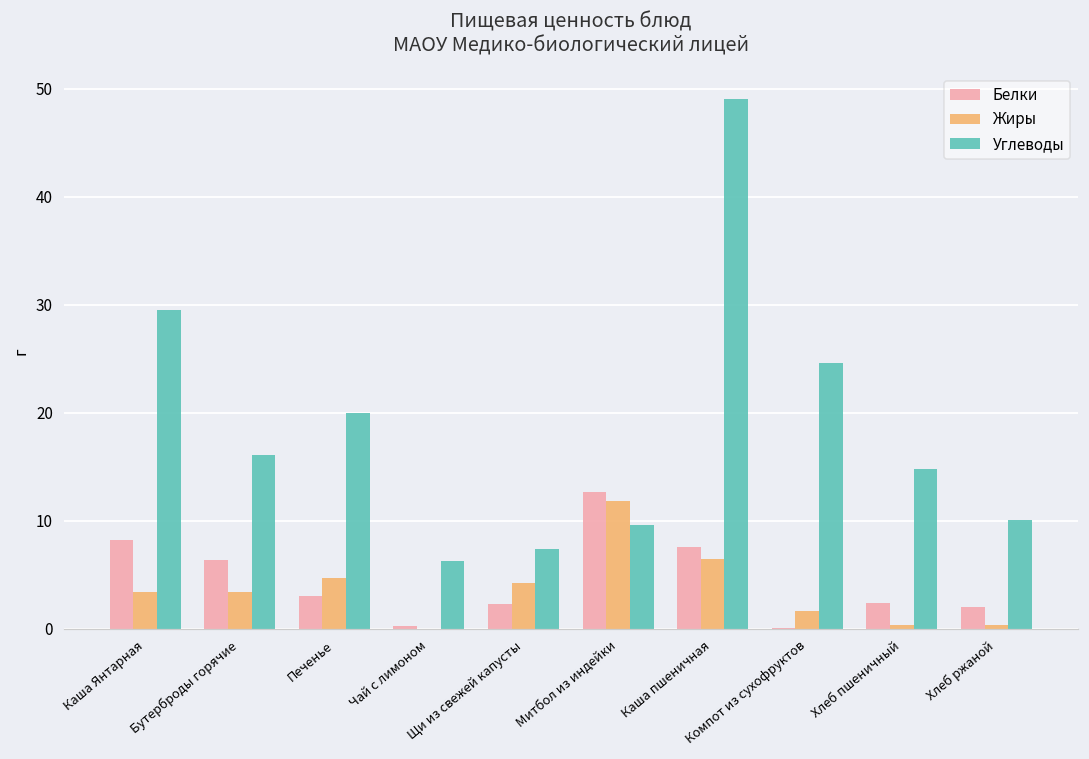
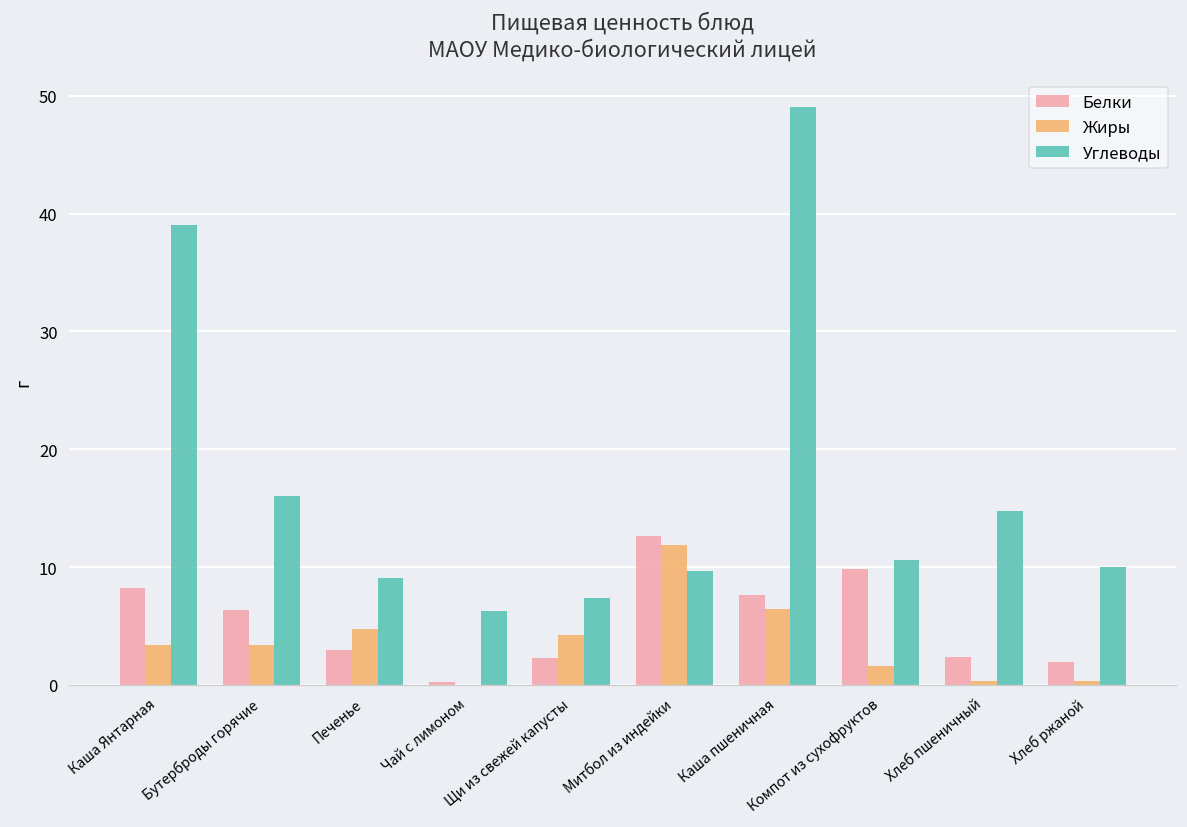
Углеводы, Каша Янтарная: 29 -> 39
Углеводы, Печенье: 20 -> 9
Белки, Компот из сухофруктов: 0 -> 10
Углеводы, Компот из сухофруктов: 25 -> 11
